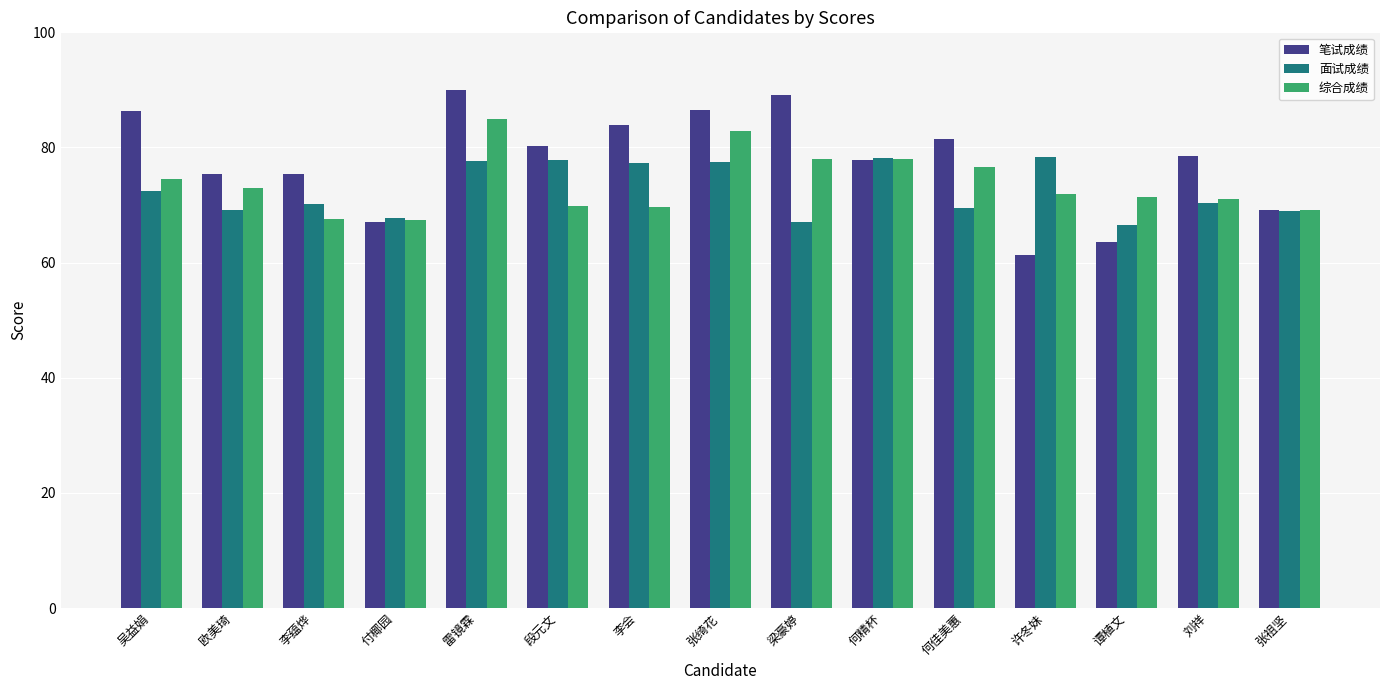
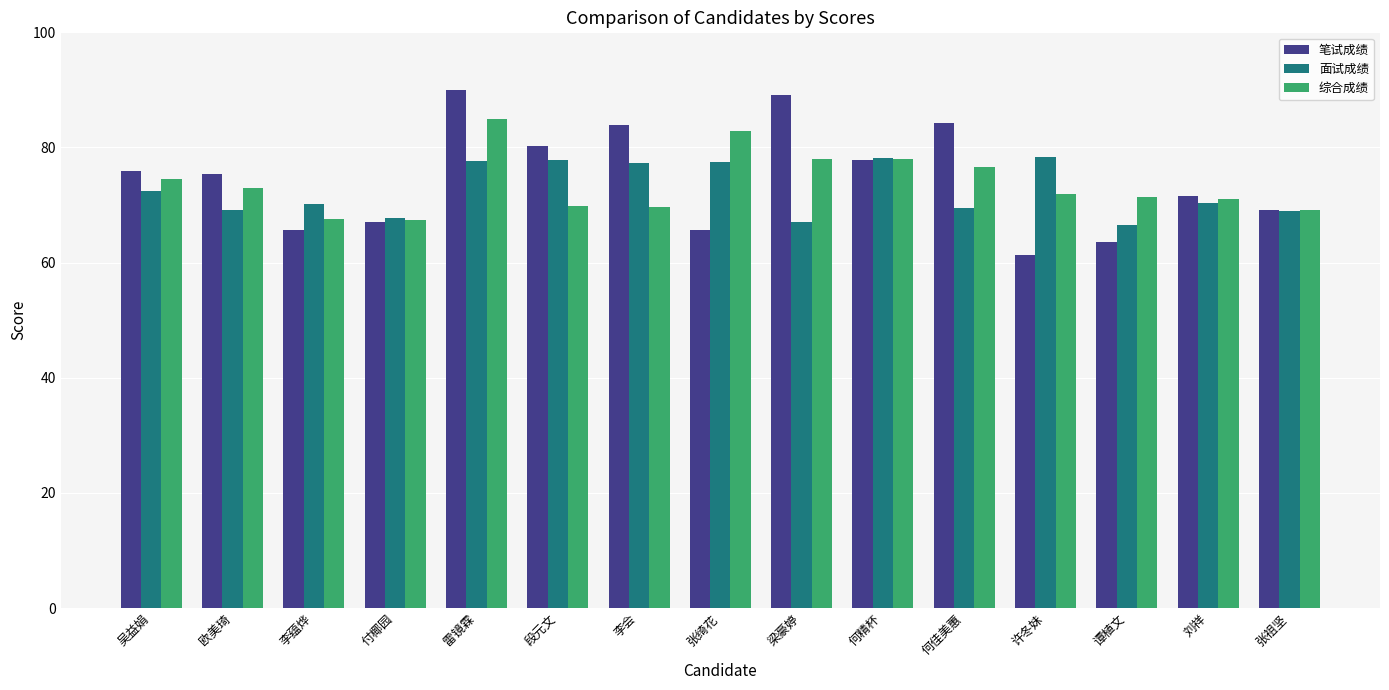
笔试成绩, 吴益娟: 86 -> 76
笔试成绩, 李蕴烨: 75 -> 66
笔试成绩, 张绮花: 87 -> 66
笔试成绩, 何佳美蕙: 82 -> 84
笔试成绩, 刘祥: 79 -> 72
